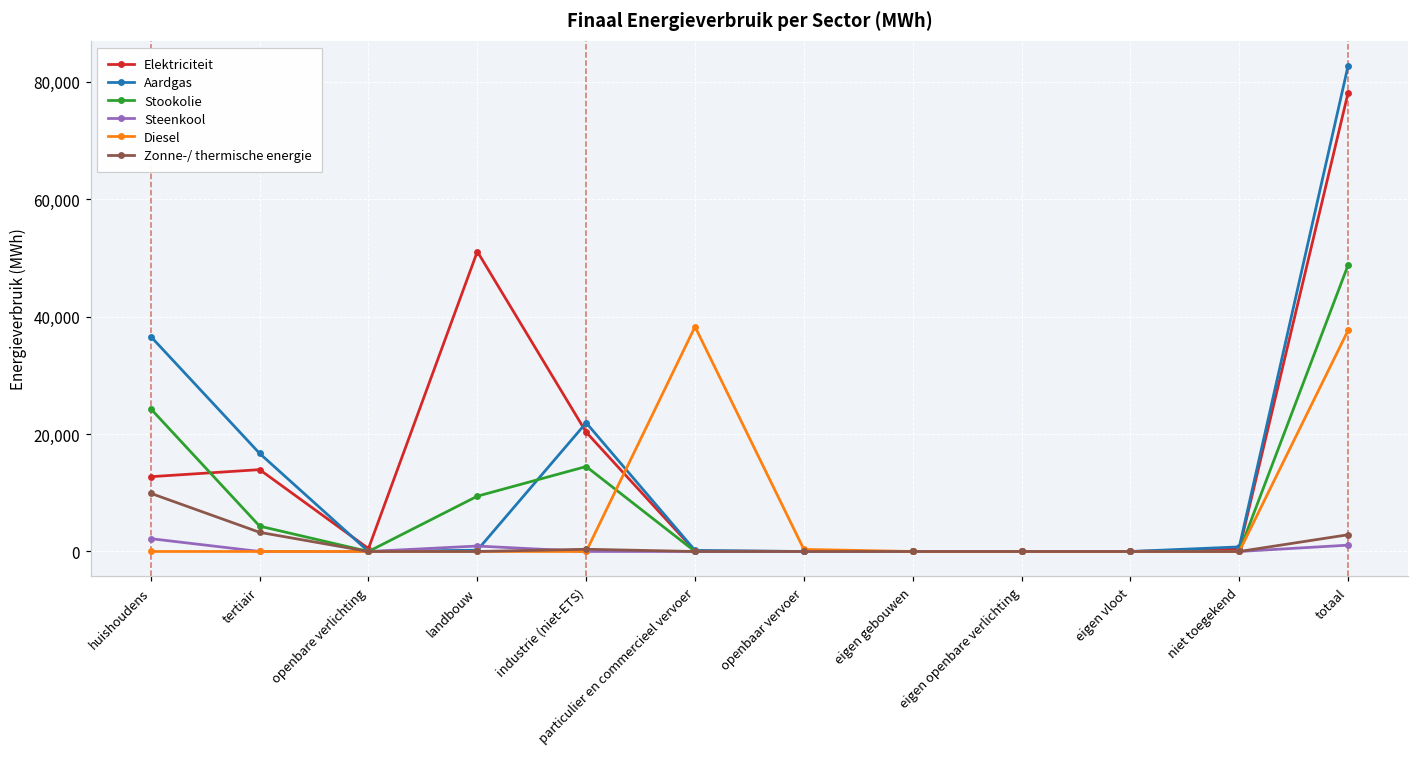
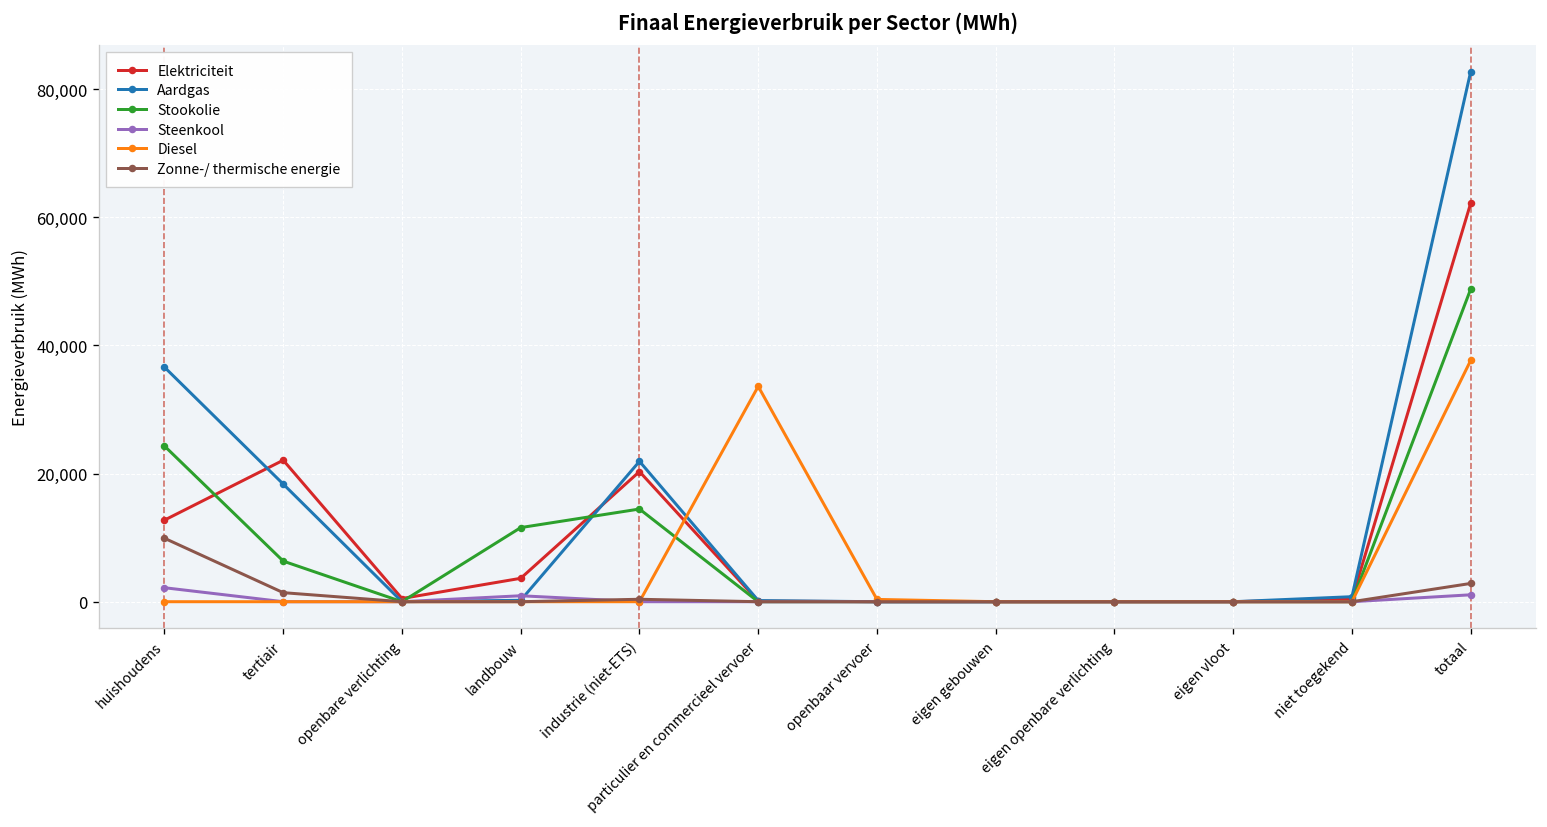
Elektriciteit, tertiair: 14,000 -> 22,000
Aardgas, tertiair: 17,000 -> 18,000
Stookolie, tertiair: 4,000 -> 6,000
Zonne-/ thermische energie, tertiair: 3,000 -> 1,000
Elektriciteit, landbouw: 51,000 -> 4,000
Stookolie, landbouw: 9,000 -> 12,000
Diesel, particulier en commercieel vervoer: 38,000 -> 34,000
Elektriciteit, totaal: 78,000 -> 62,000
